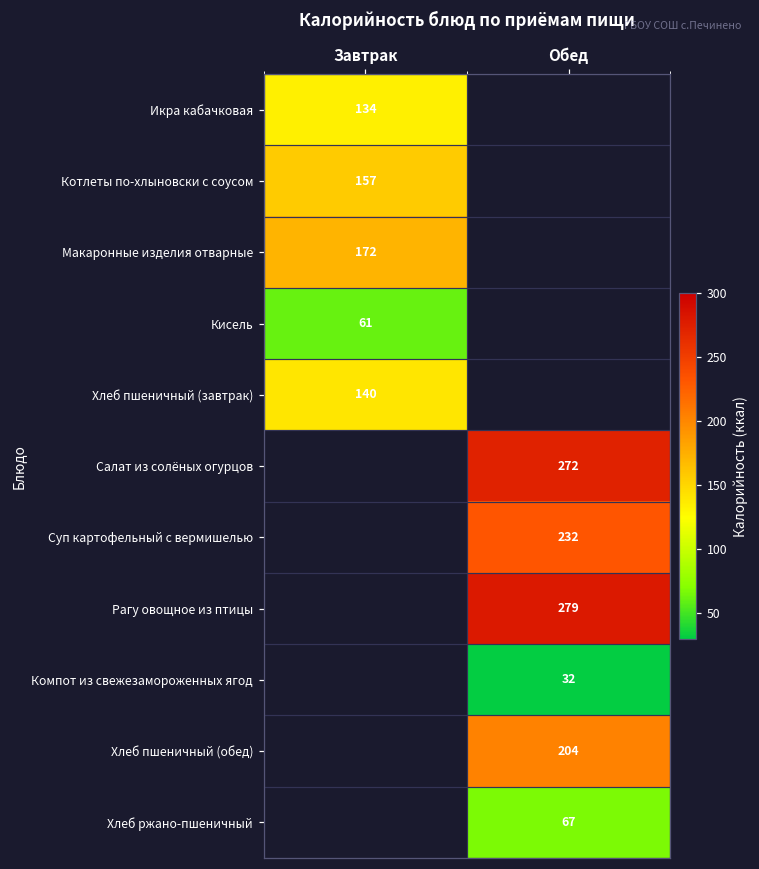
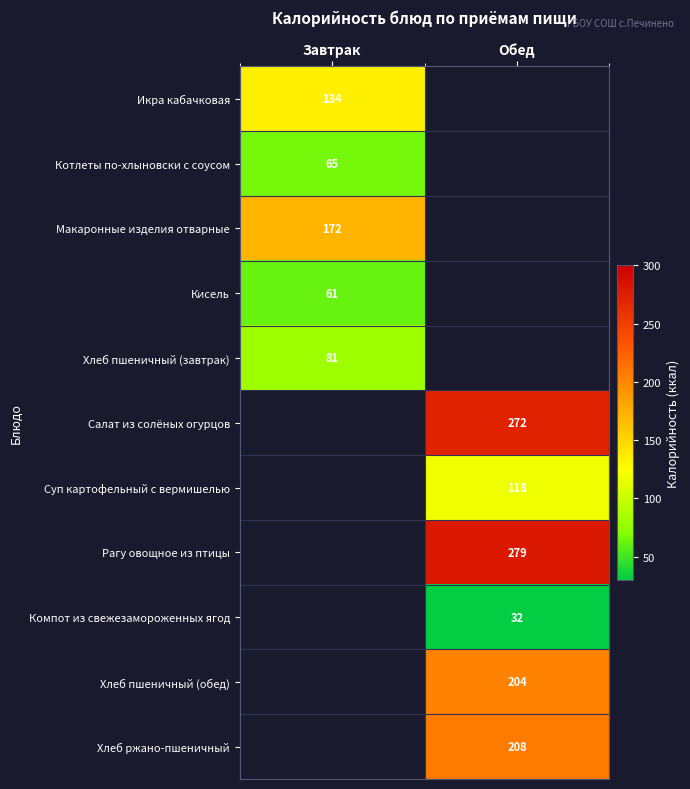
Котлеты по-хлыновски с соусом, Завтрак: 157 -> 65
Хлеб пшеничный (завтрак), Завтрак: 140 -> 81
Суп картофельный с вермишелью, Обед: 232 -> 118
Хлеб ржано-пшеничный, Обед: 67 -> 208
